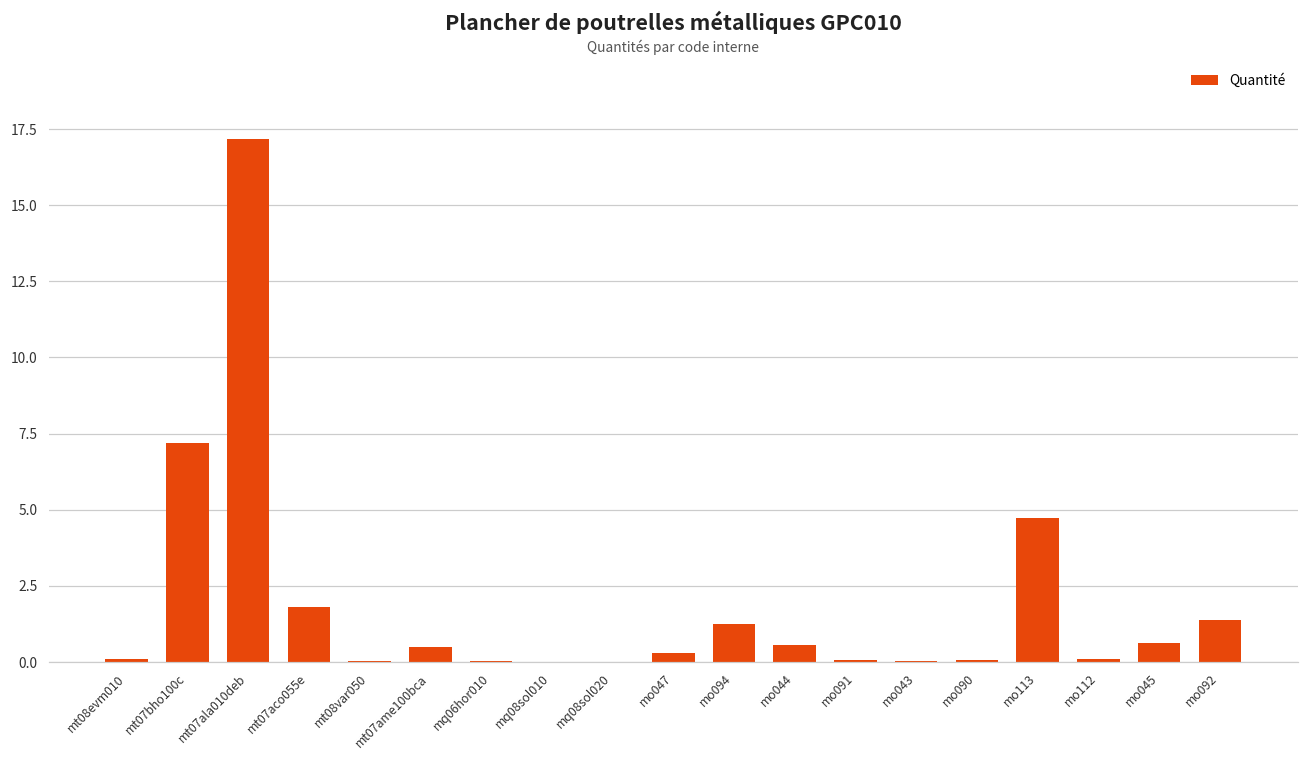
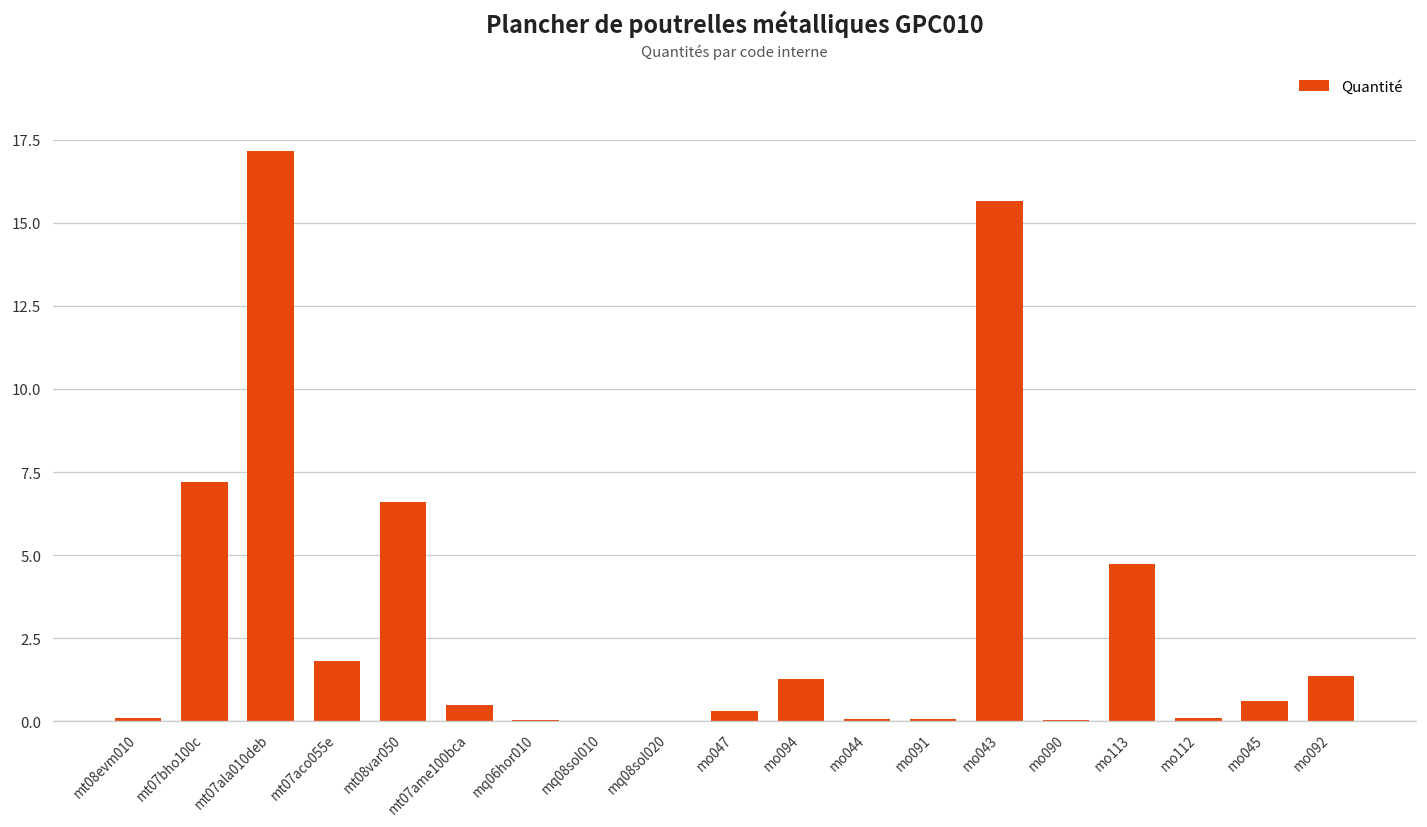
mt08var050: 0.0 -> 6.6
mo044: 0.6 -> 0.1
mo043: 0.1 -> 15.7
